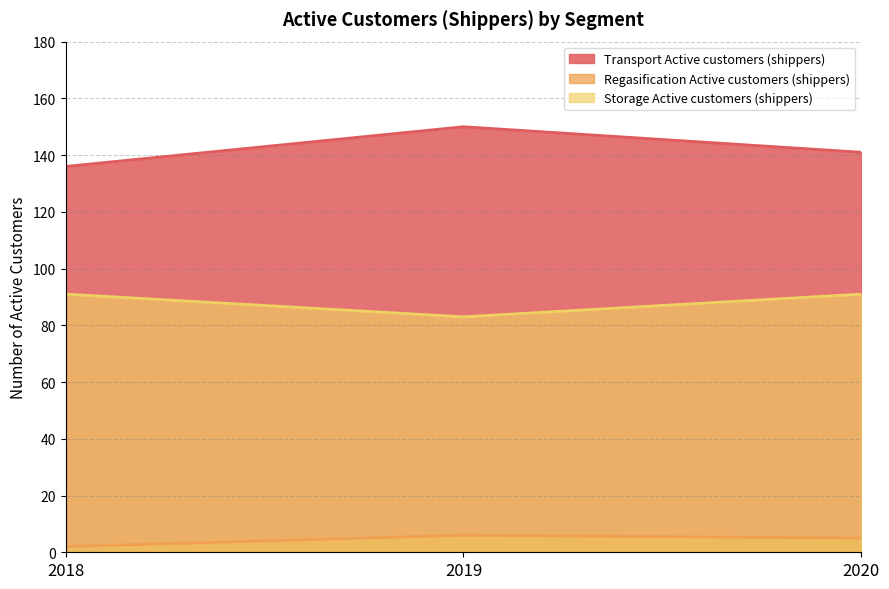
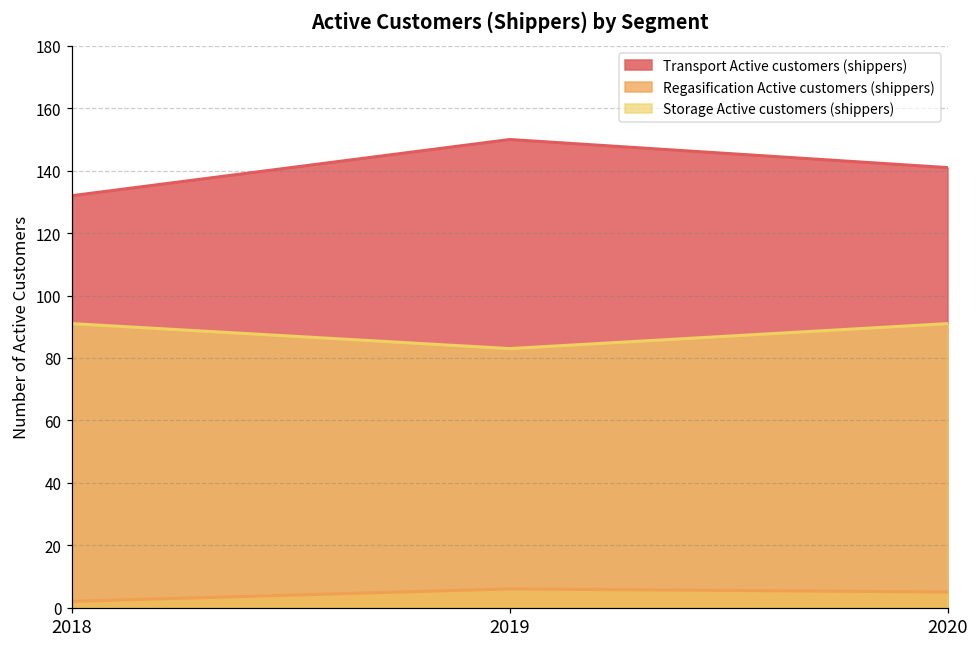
Transport Active customers (shippers), 2018: 136 -> 132
